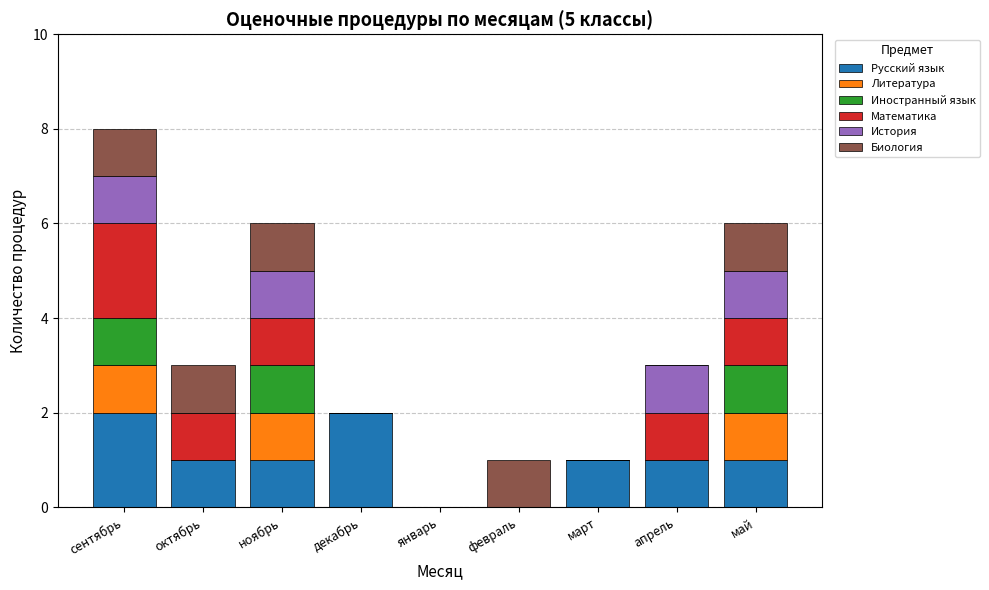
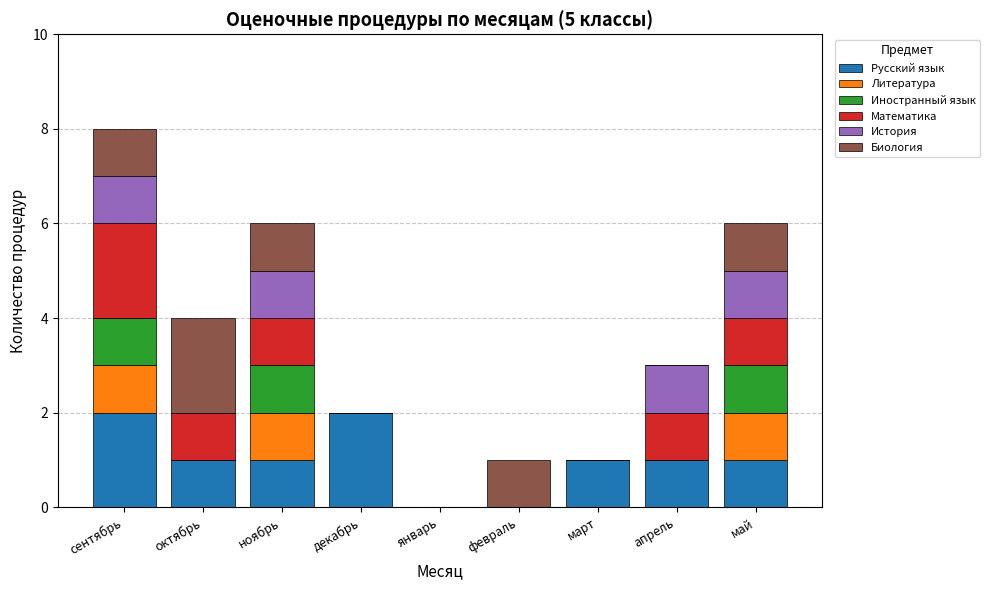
Биология, октябрь: 1 -> 2
